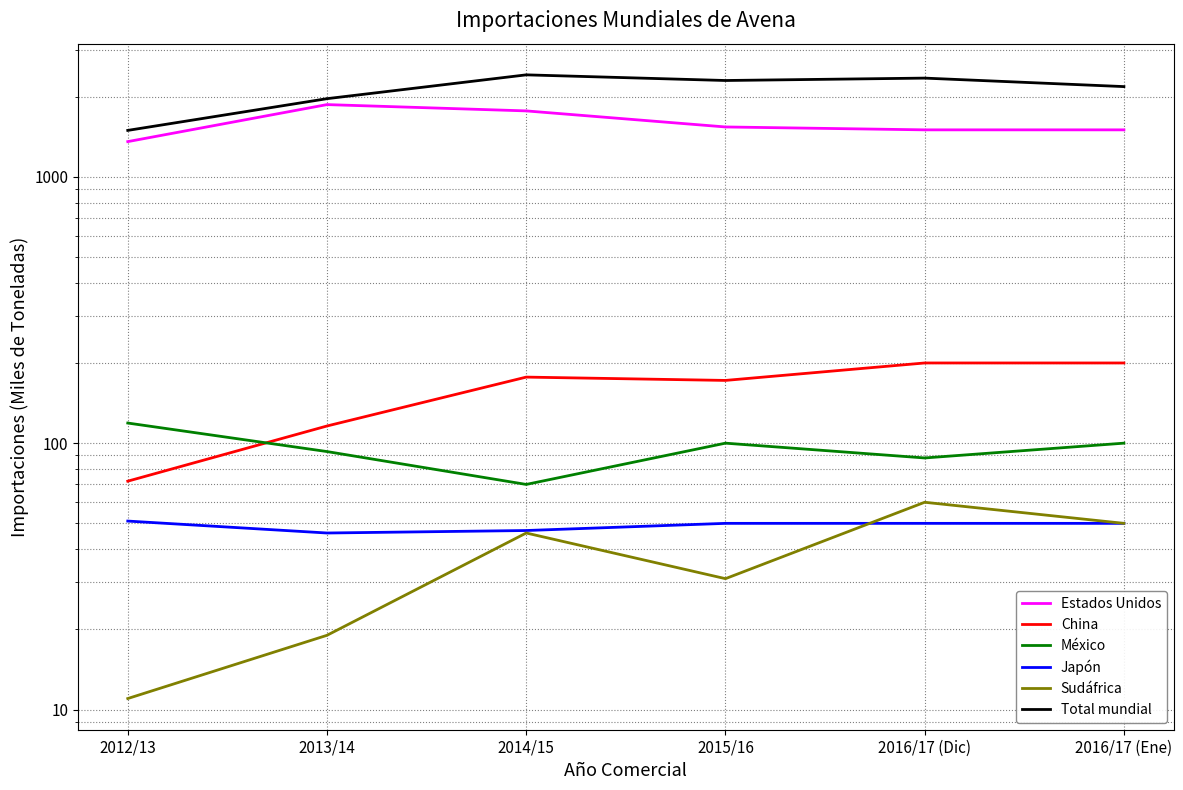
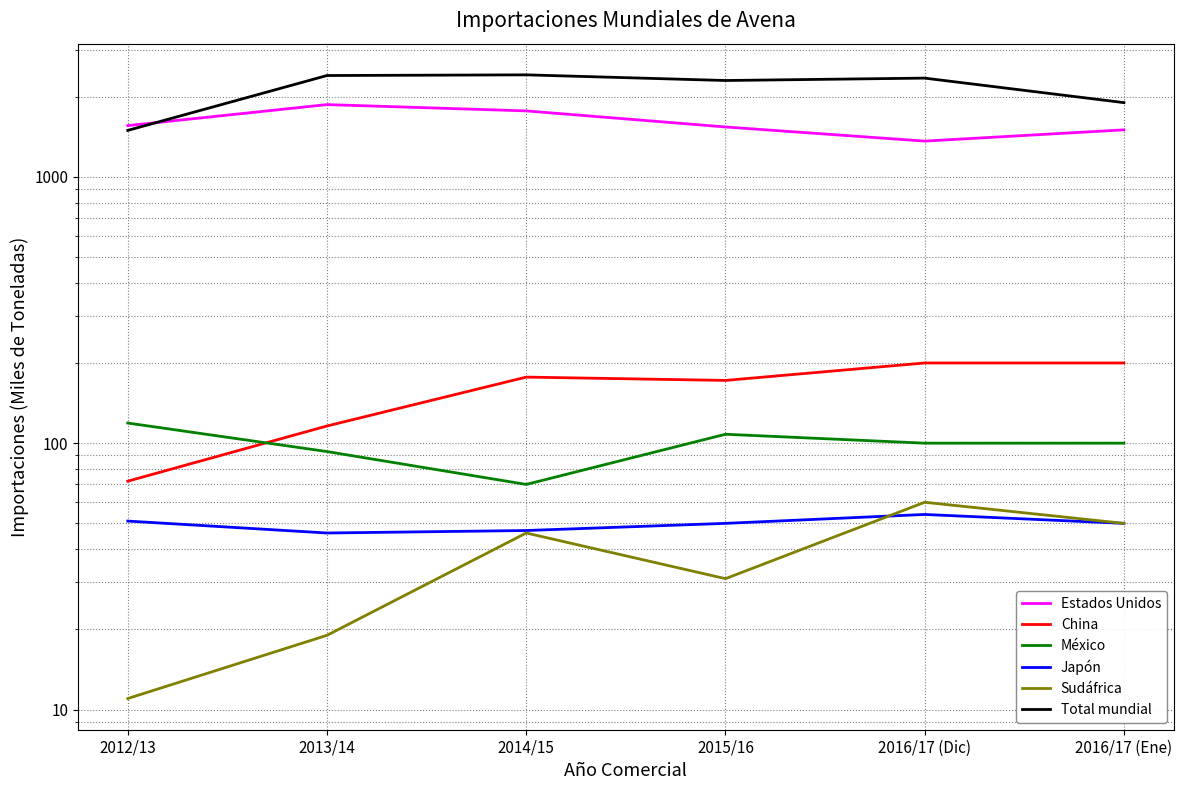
Estados Unidos, 2012/13: 1400 -> 1600
Total mundial, 2013/14: 2000 -> 2400
México, 2015/16: 100 -> 108
Estados Unidos, 2016/17 (Dic): 1500 -> 1400
México, 2016/17 (Dic): 88 -> 100
Japón, 2016/17 (Dic): 50 -> 54
Total mundial, 2016/17 (Ene): 2200 -> 1900
